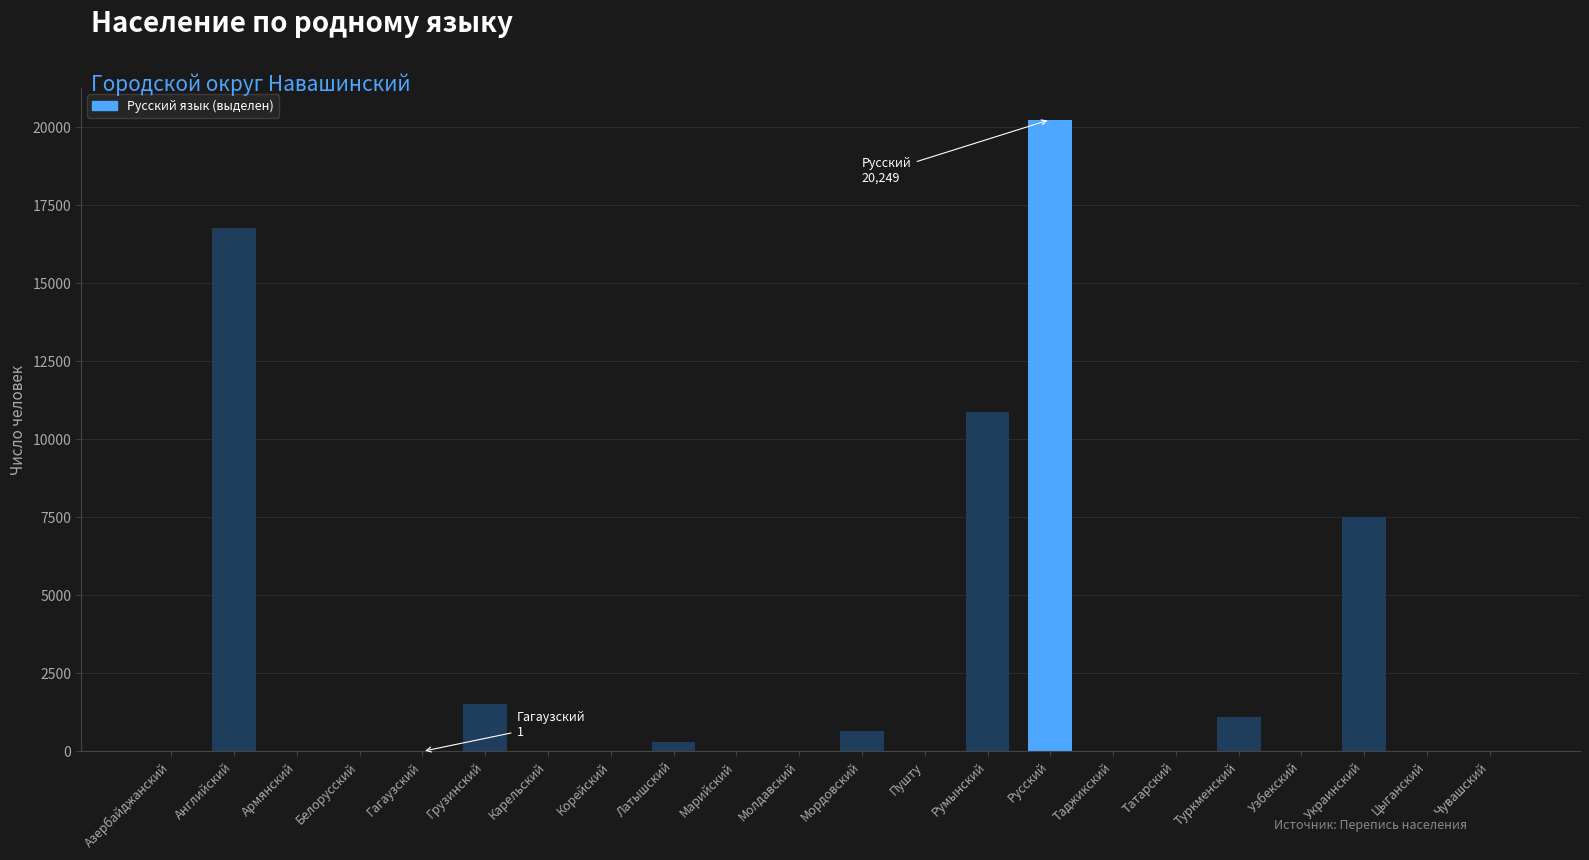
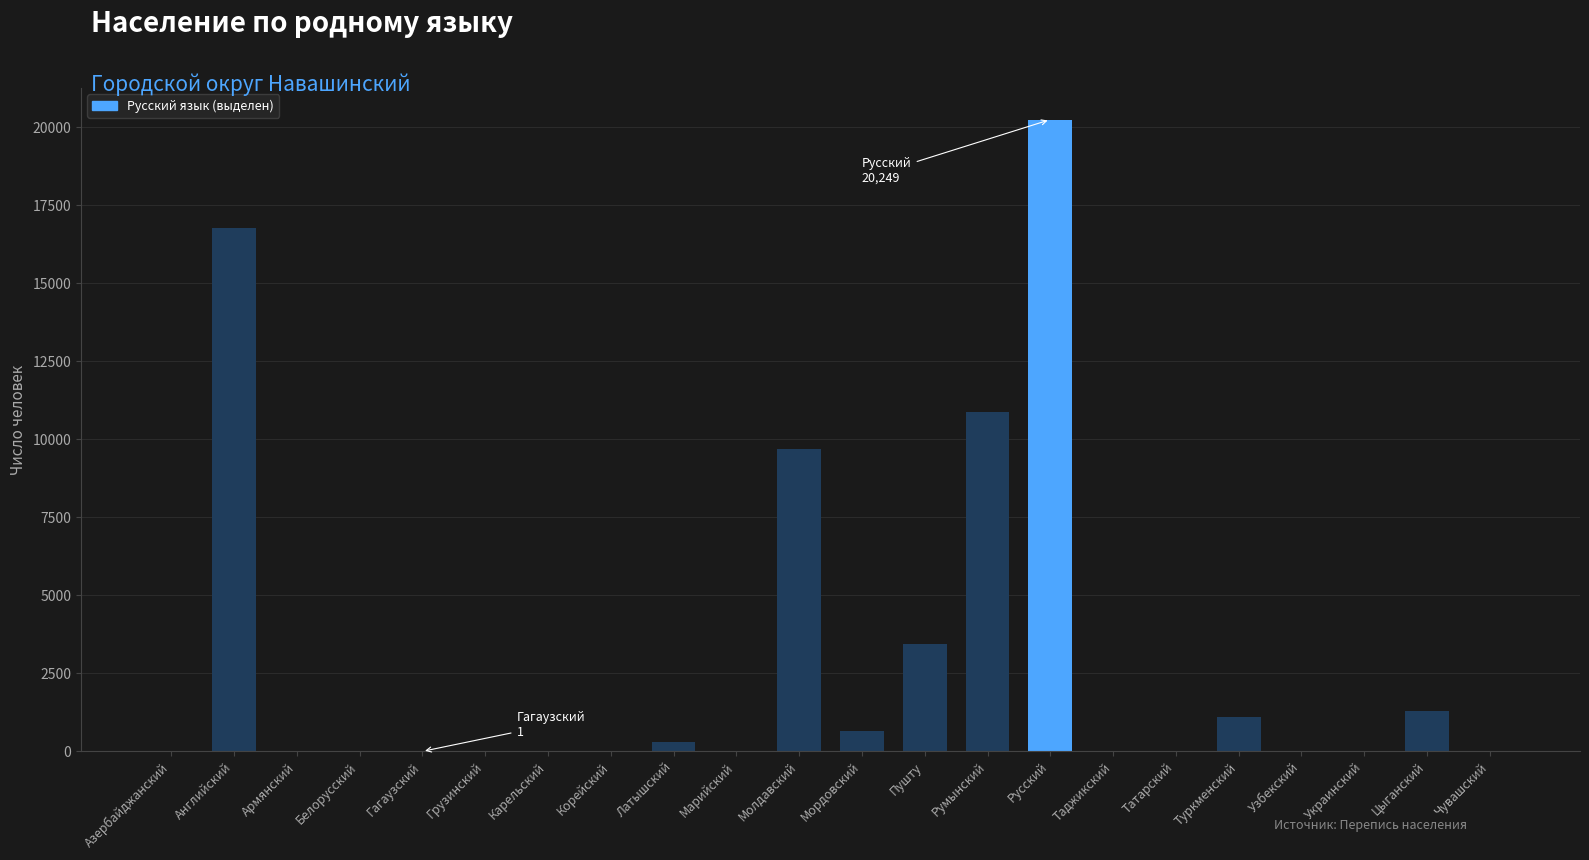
Грузинский: 1500 -> 0
Молдавский: 0 -> 9700
Пушту: 0 -> 3400
Украинский: 7500 -> 0
Цыганский: 0 -> 1300
